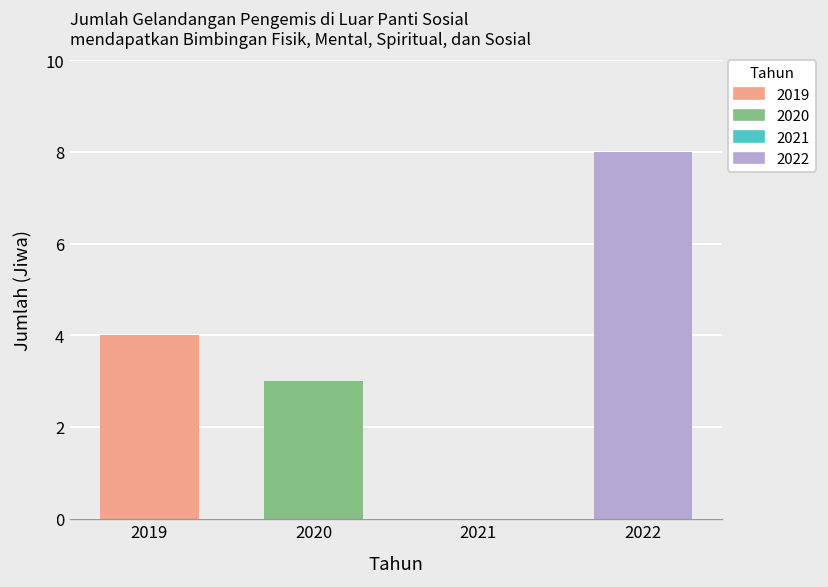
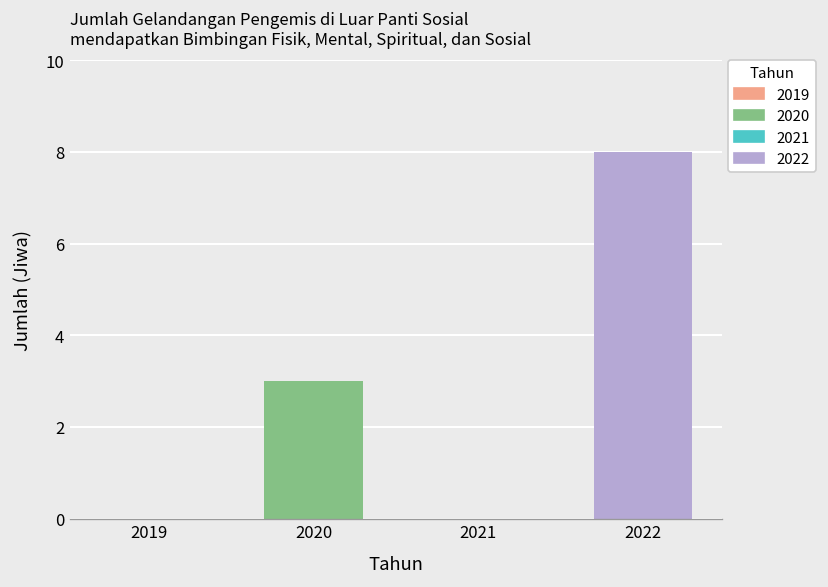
2019: 4 -> 0
